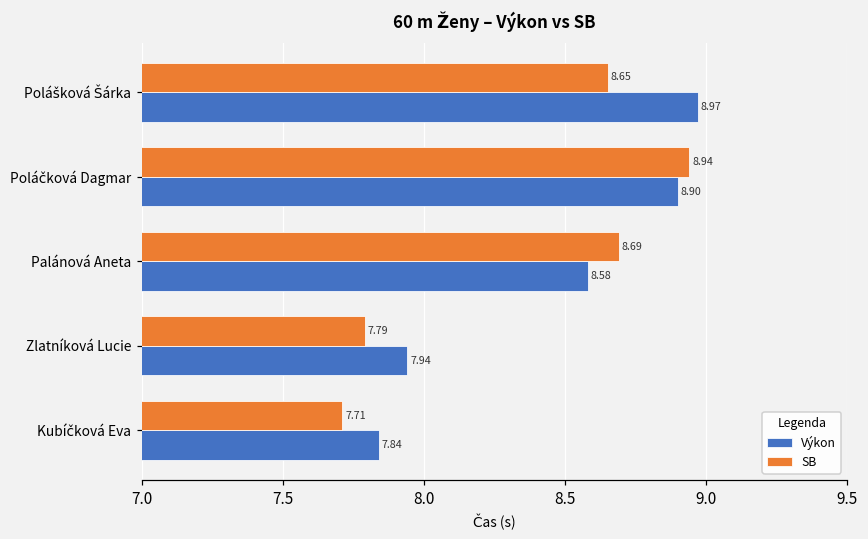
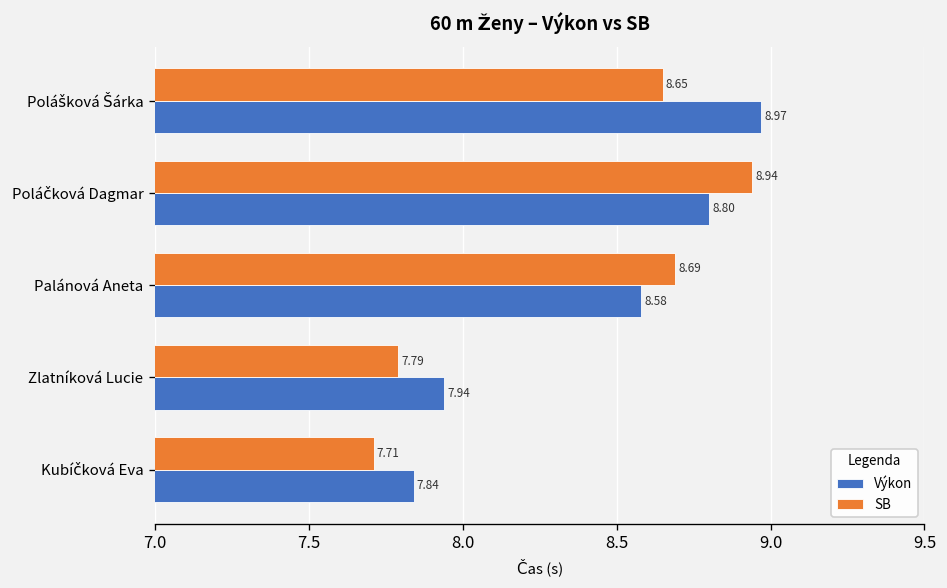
Výkon, Poláčková Dagmar: 8.90 -> 8.80
